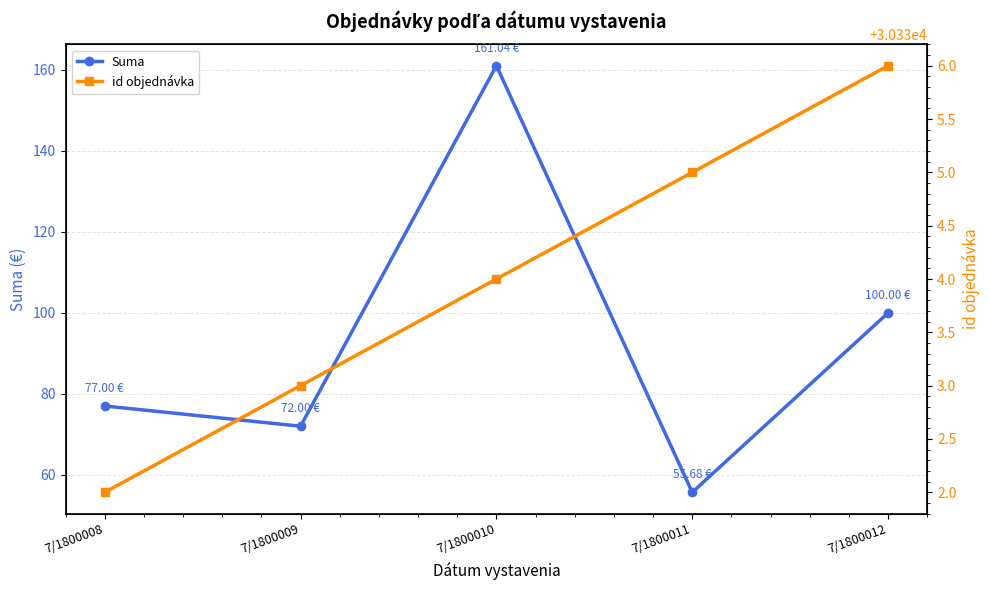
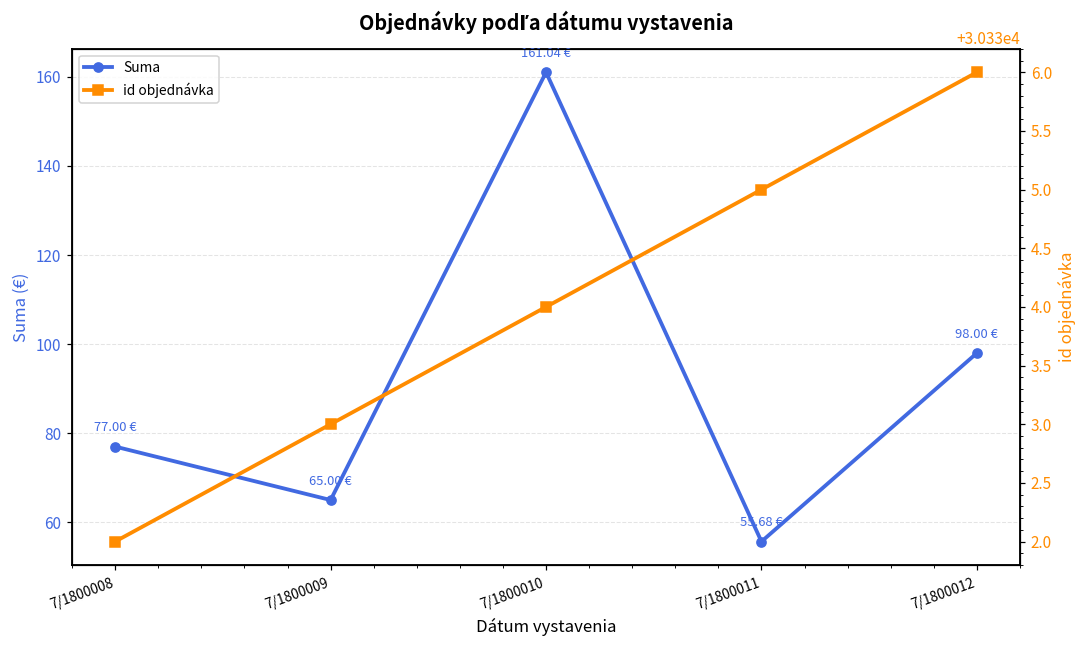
Suma, 7/1800009: 72.00 -> 65.00
Suma, 7/1800012: 100.00 -> 98.00
